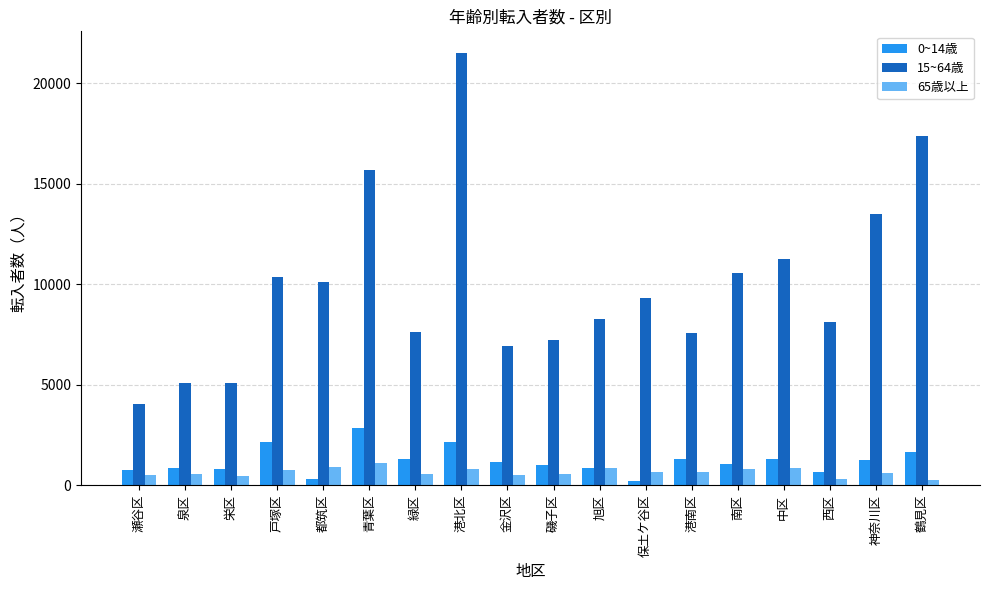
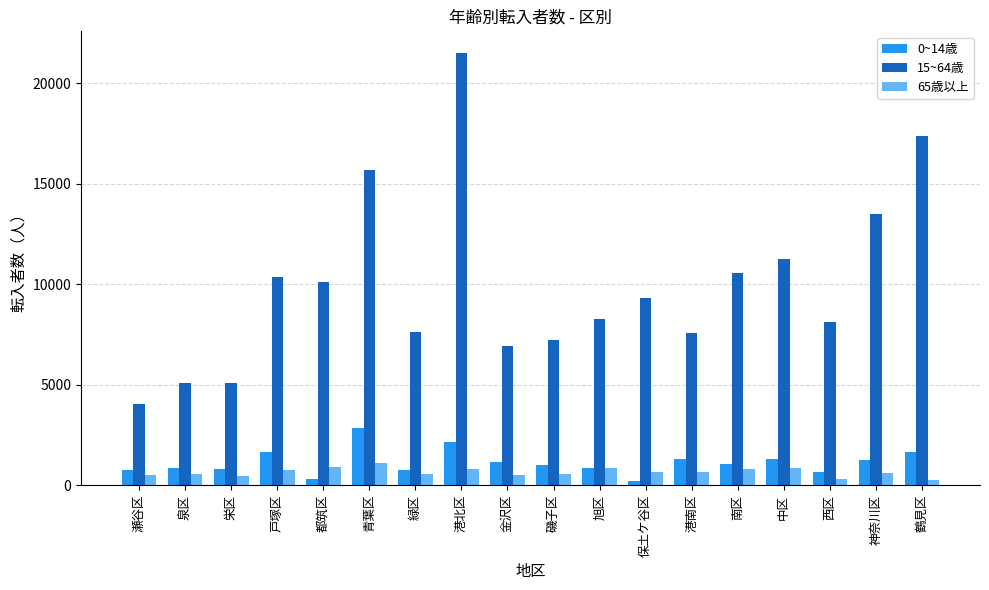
0~14歳, 戸塚区: 2200 -> 1700
0~14歳, 緑区: 1300 -> 800
